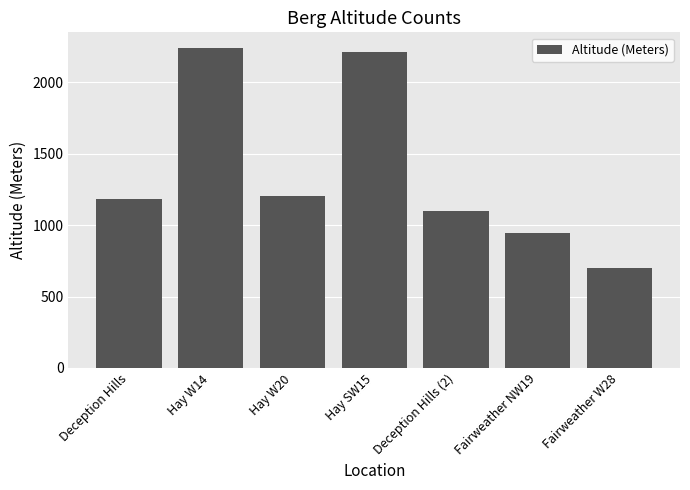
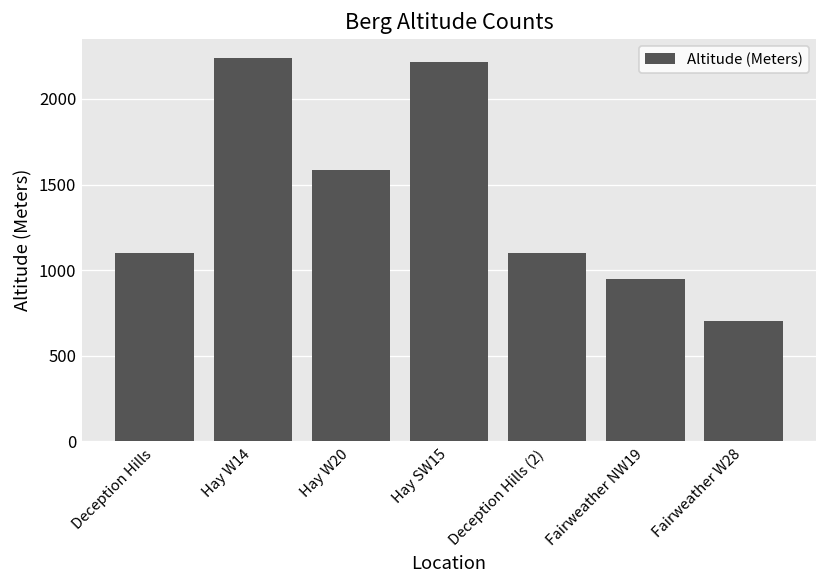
Deception Hills: 1180 -> 1100
Hay W20: 1200 -> 1590
